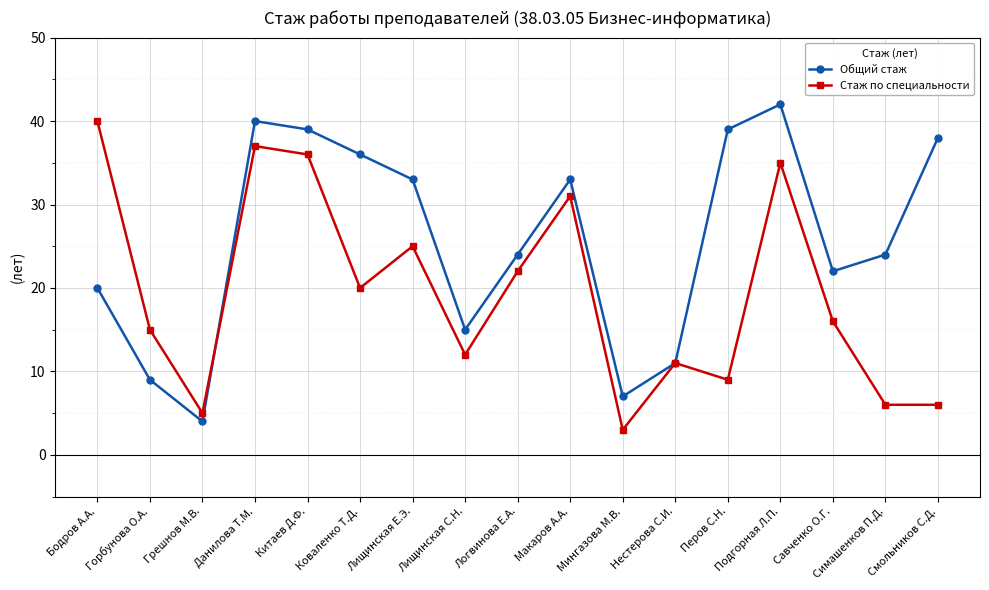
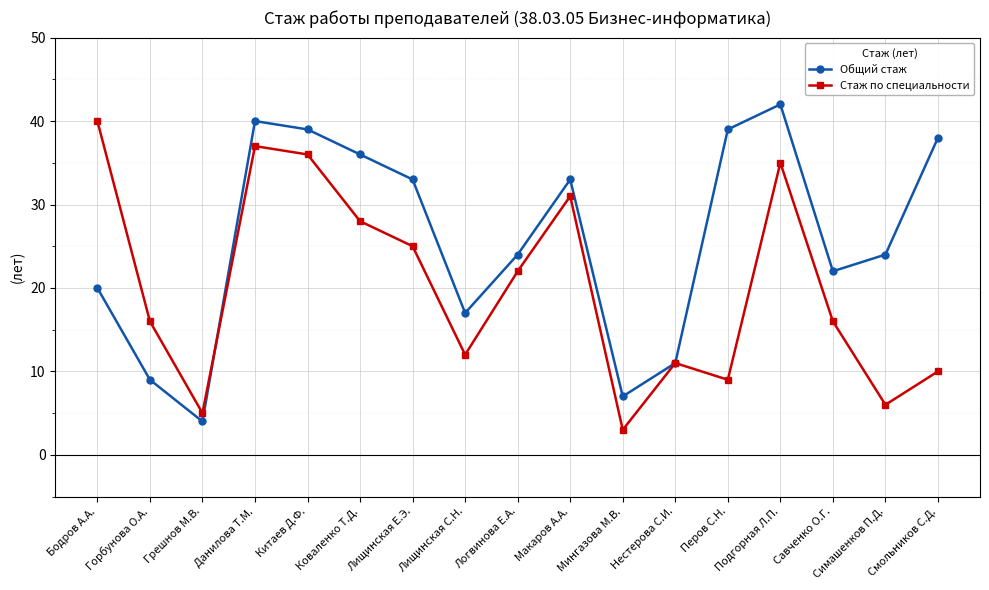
Стаж по специальности, Горбунова О.А.: 15 -> 16
Стаж по специальности, Коваленко Т.Д.: 20 -> 28
Общий стаж, Лищинская С.Н.: 15 -> 17
Стаж по специальности, Смольников С.Д.: 6 -> 10
